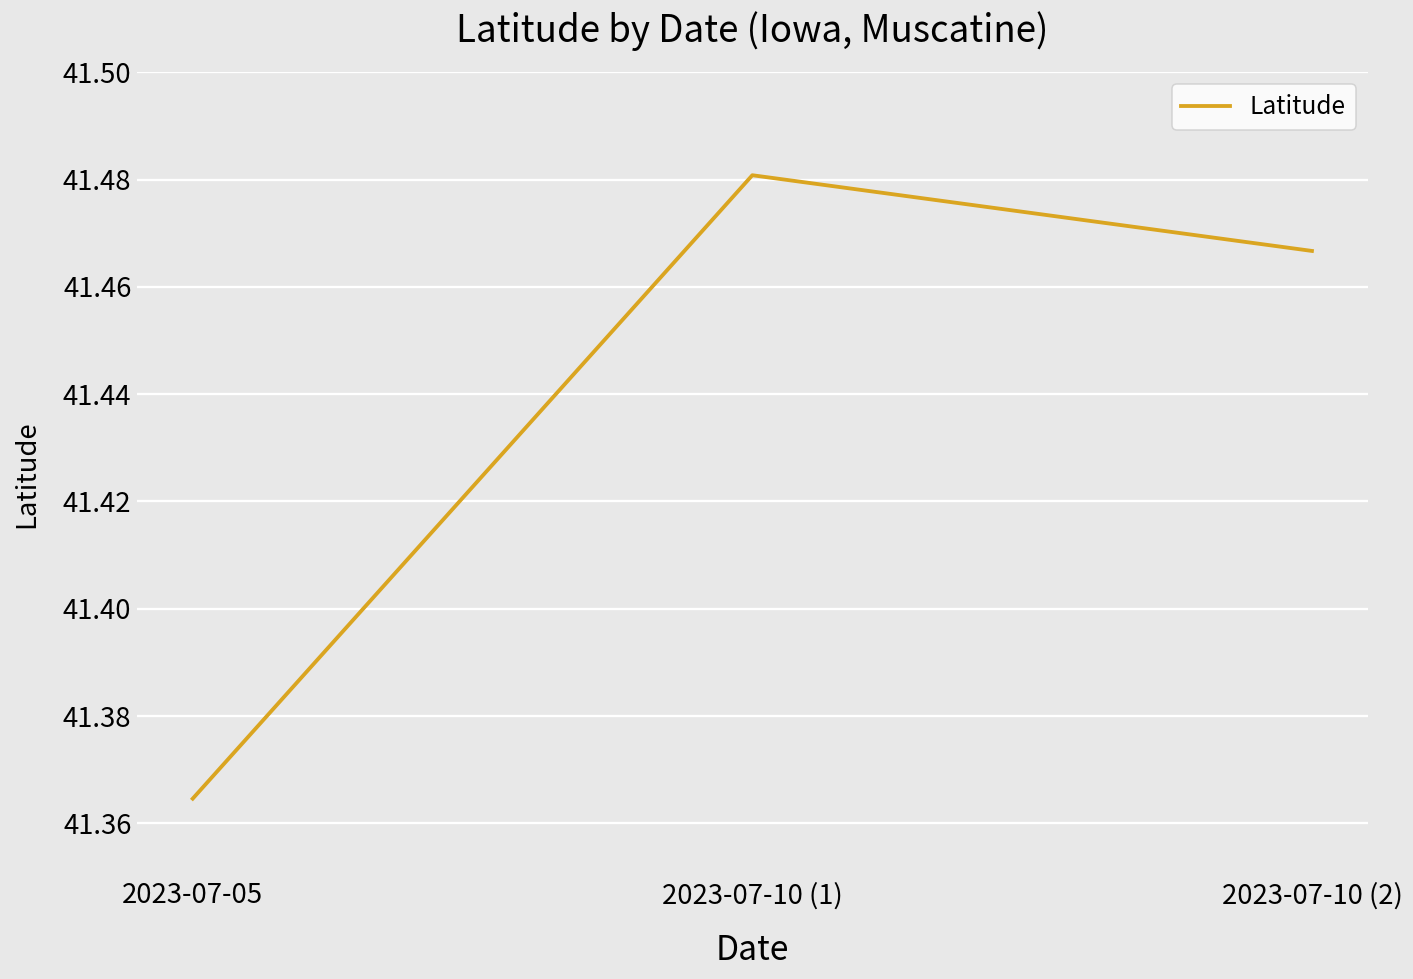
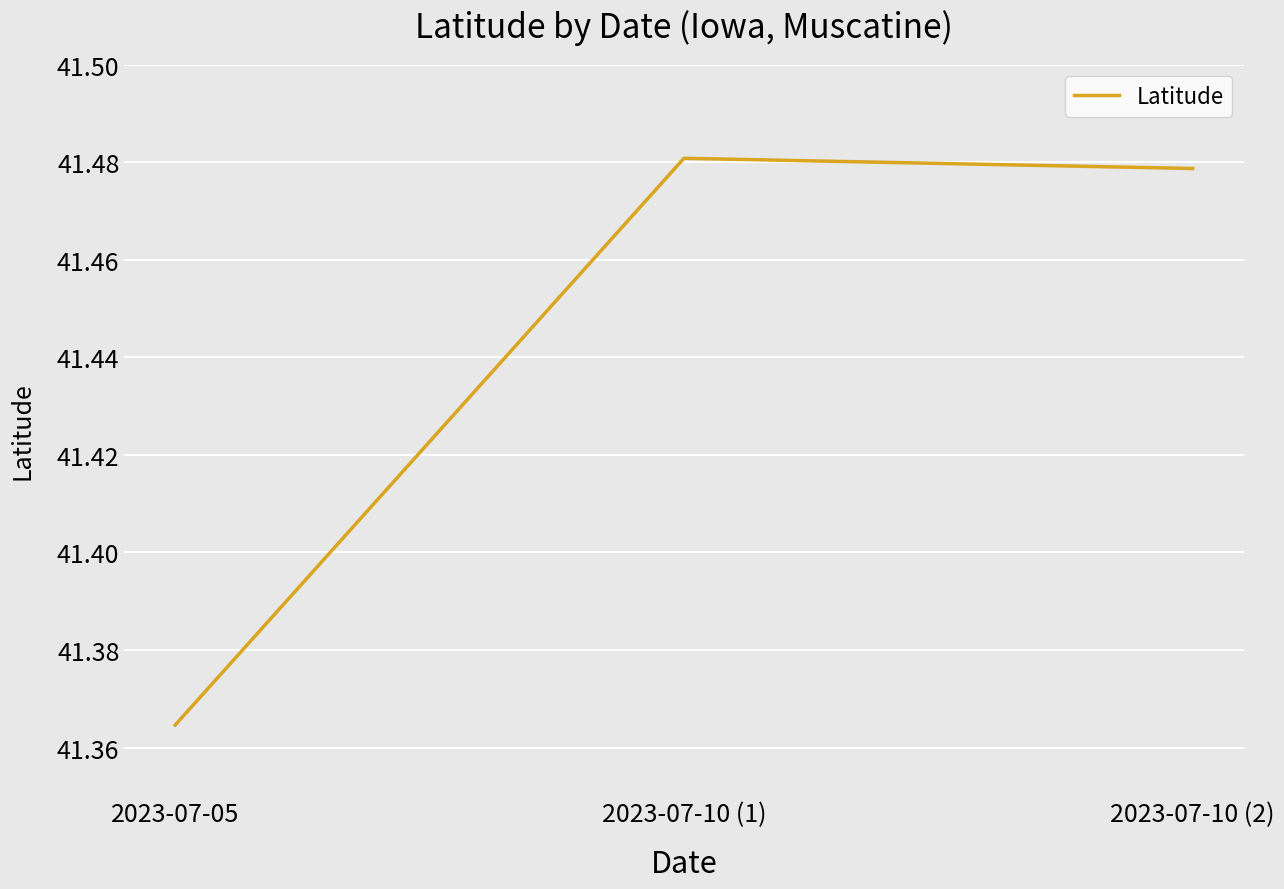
2023-07-10 (2): 41.467 -> 41.479
